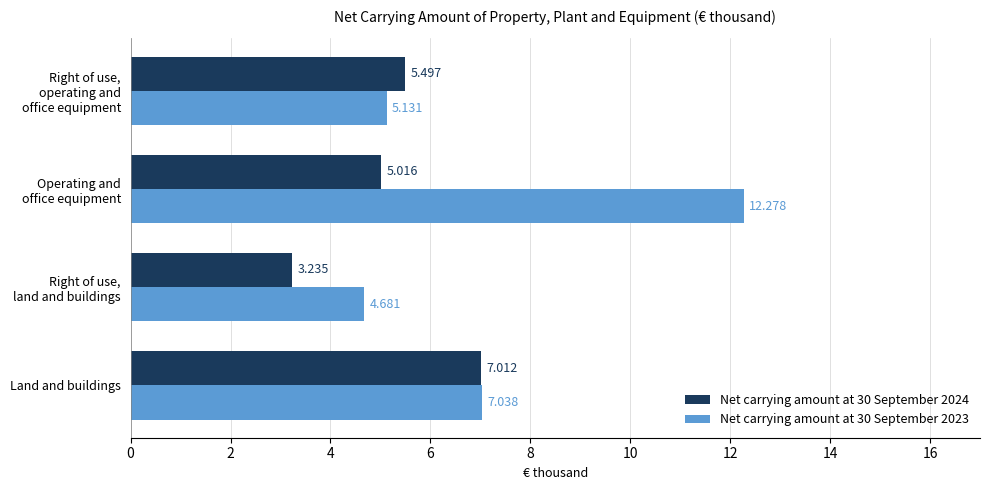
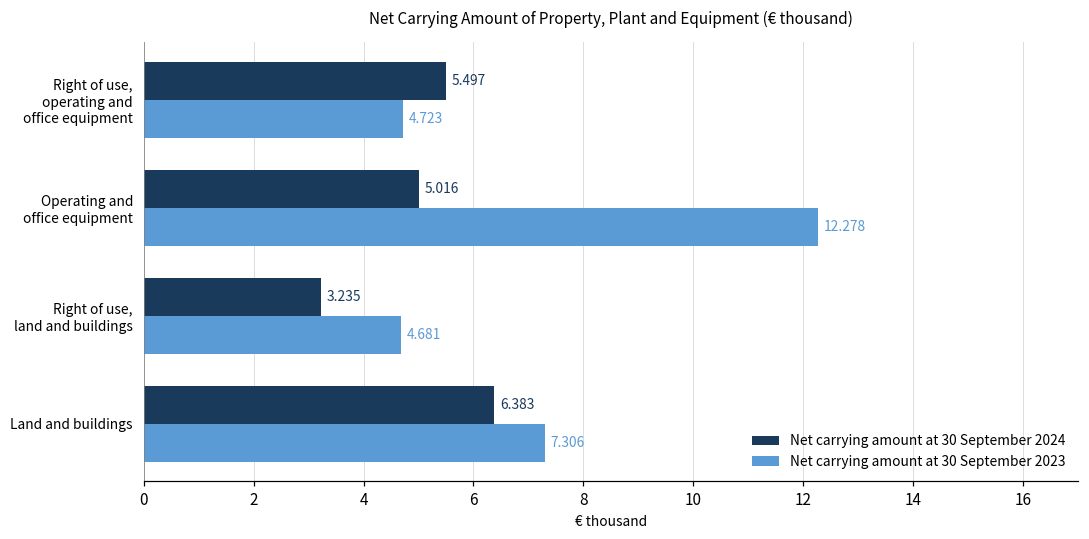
Net carrying amount at 30 September 2023, Right of use, operating and office equipment: 5.131 -> 4.723
Net carrying amount at 30 September 2024, Land and buildings: 7.012 -> 6.383
Net carrying amount at 30 September 2023, Land and buildings: 7.038 -> 7.306
